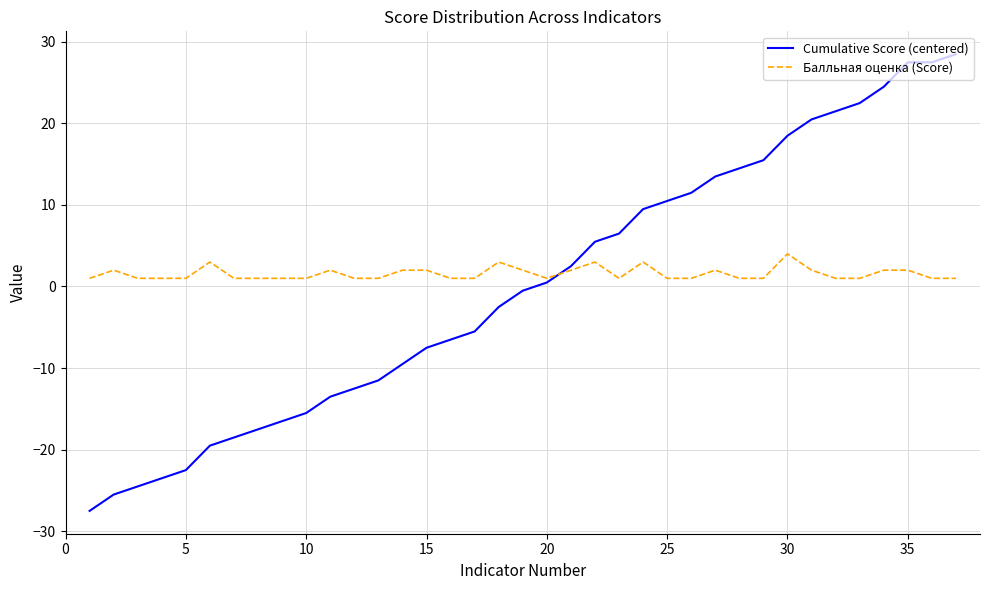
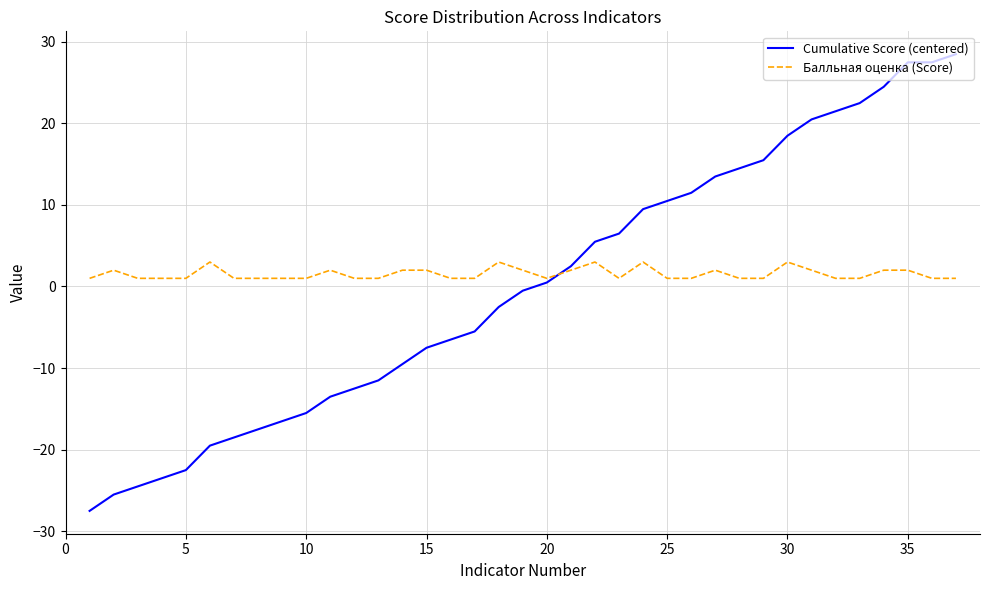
Балльная оценка (Score), 30: 4 -> 3
